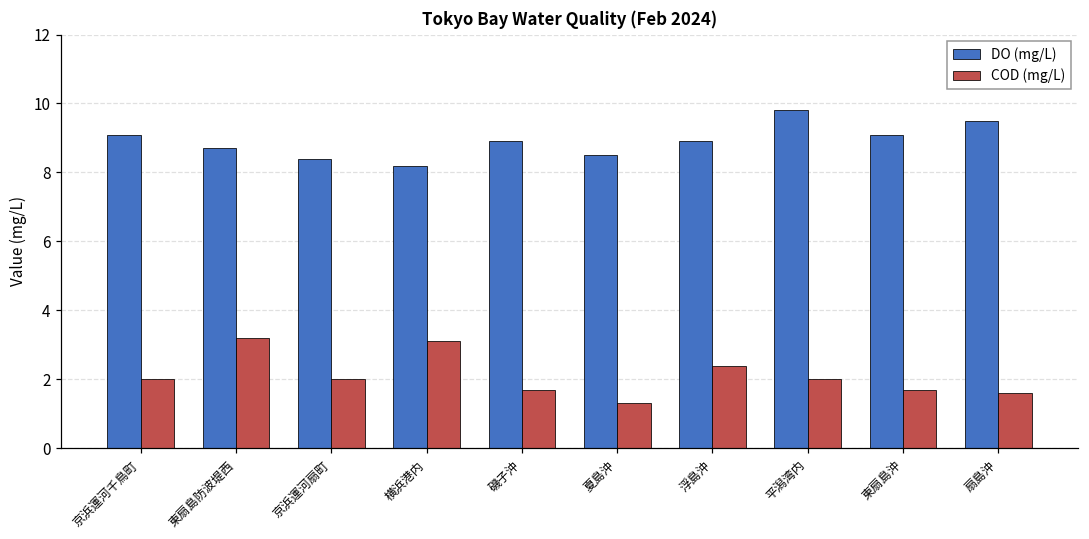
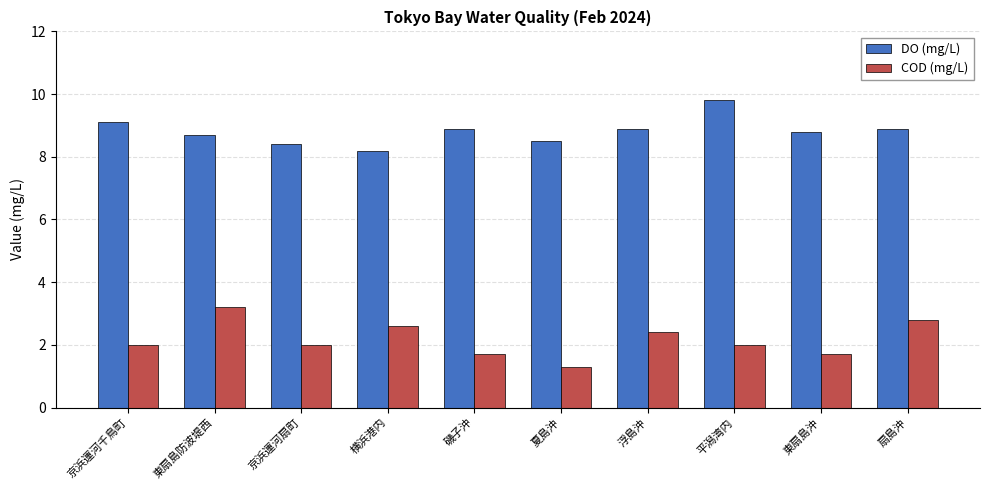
COD (mg/L), 横浜港内: 3.1 -> 2.6
DO (mg/L), 東扇島沖: 9.1 -> 8.8
DO (mg/L), 扇島沖: 9.5 -> 8.9
COD (mg/L), 扇島沖: 1.6 -> 2.8
